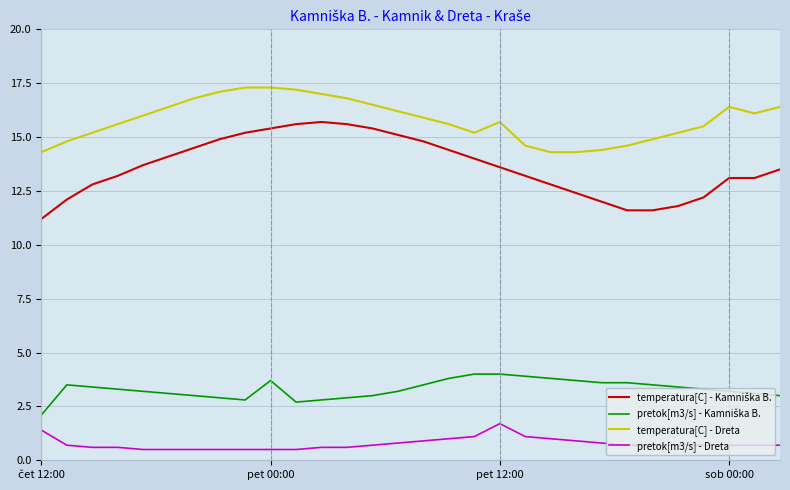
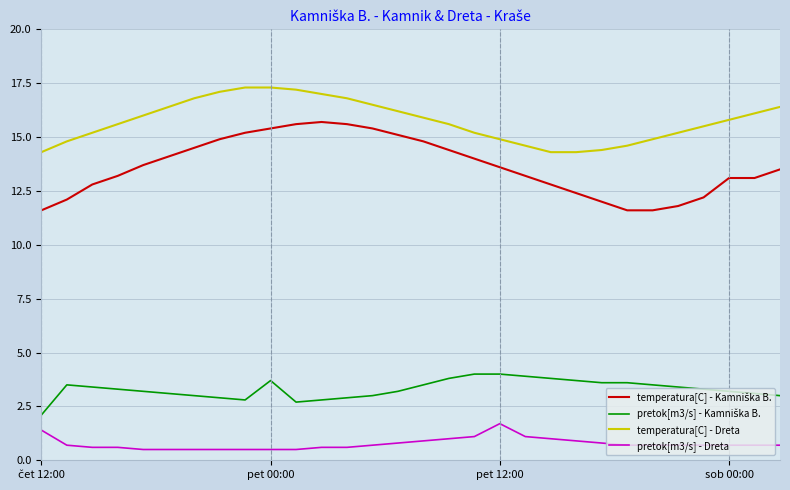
temperatura[C] - Kamniška B., čet 12:00: 11.2 -> 11.6
temperatura[C] - Dreta, pet 12:00: 15.7 -> 14.9
temperatura[C] - Dreta, sob 00:00: 16.4 -> 15.8
